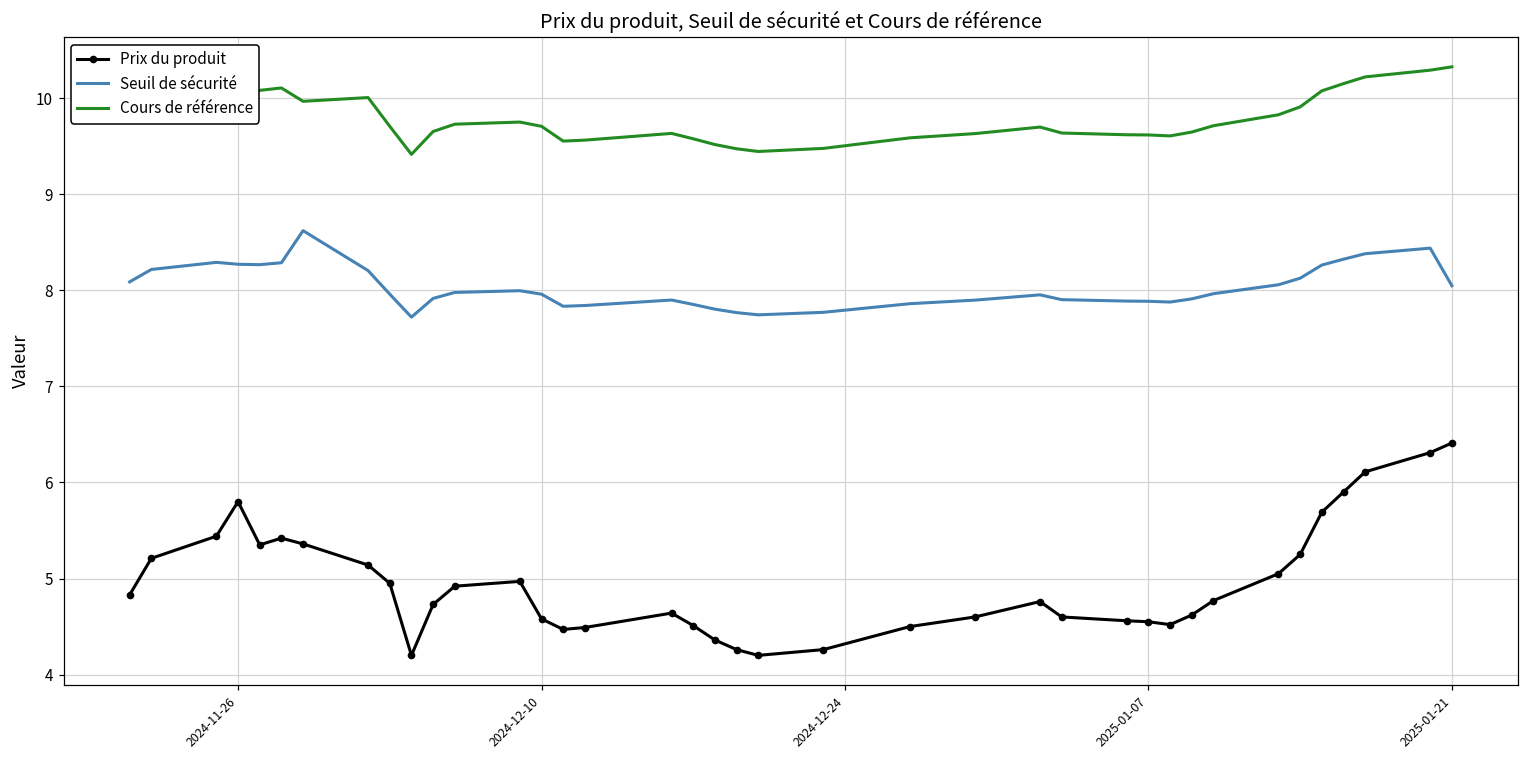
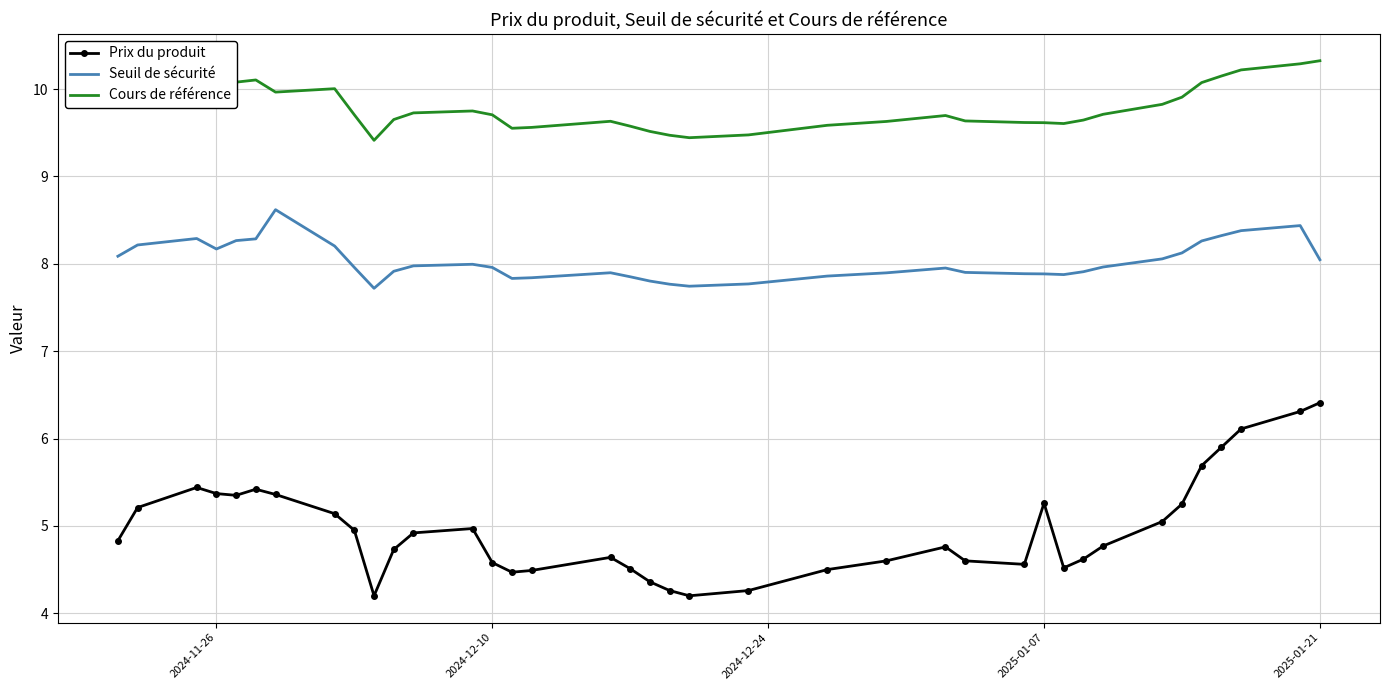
Prix du produit, 2024-11-26: 5.8 -> 5.4
Seuil de sécurité, 2024-11-26: 8.3 -> 8.2
Prix du produit, 2025-01-07: 4.6 -> 5.3
